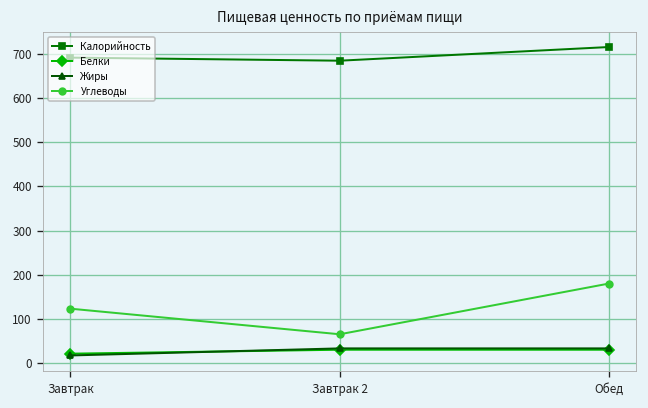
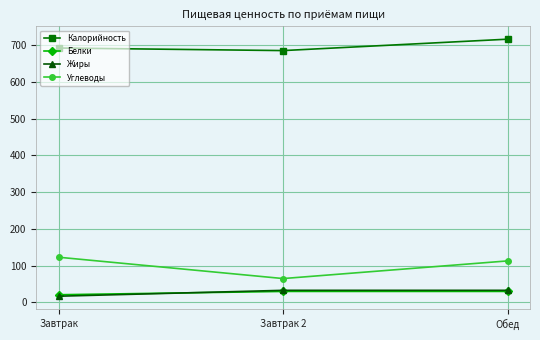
Углеводы, Обед: 180 -> 110
